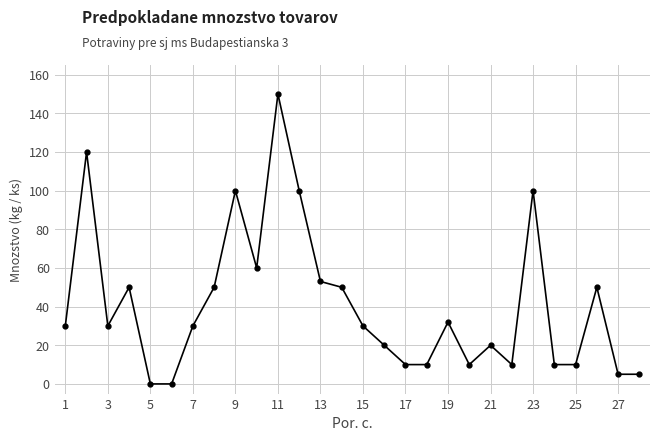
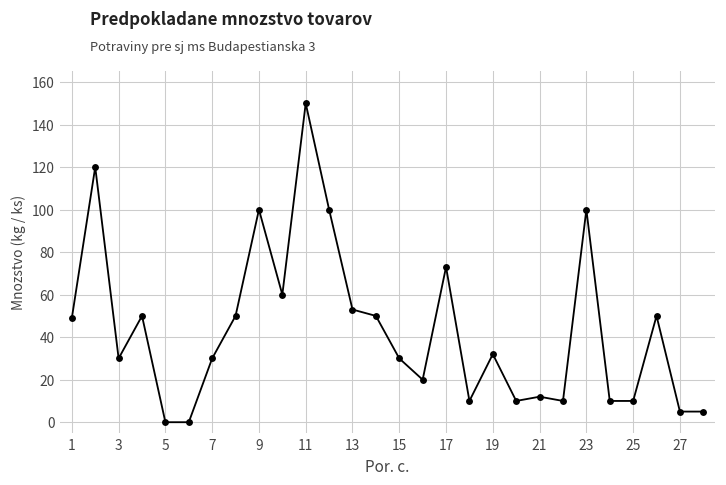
1: 30 -> 49
17: 10 -> 73
21: 20 -> 12
